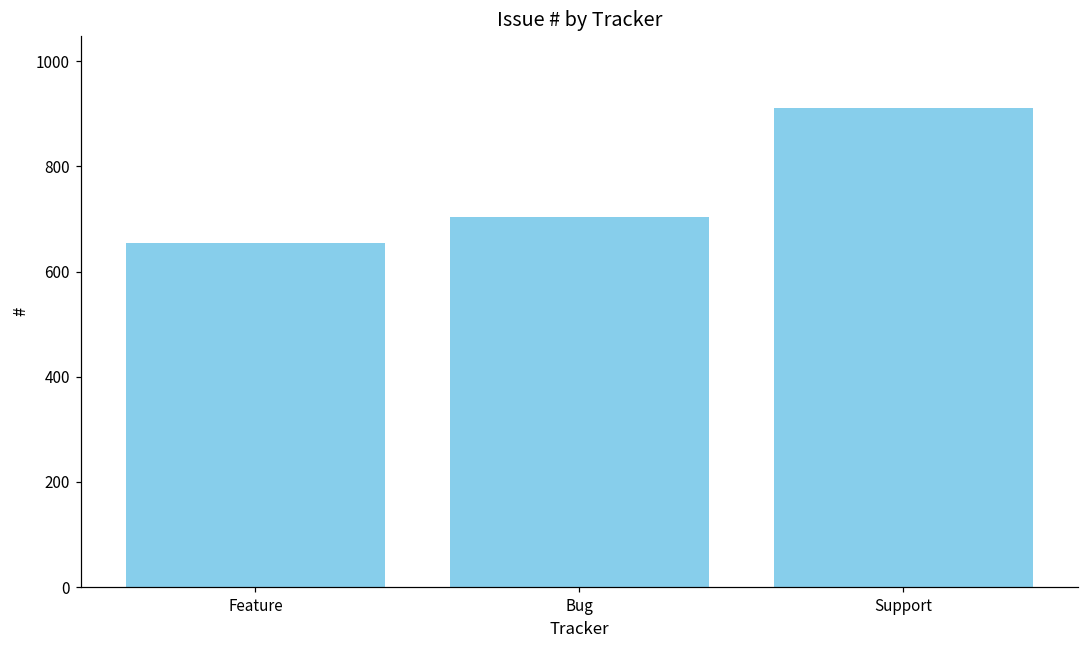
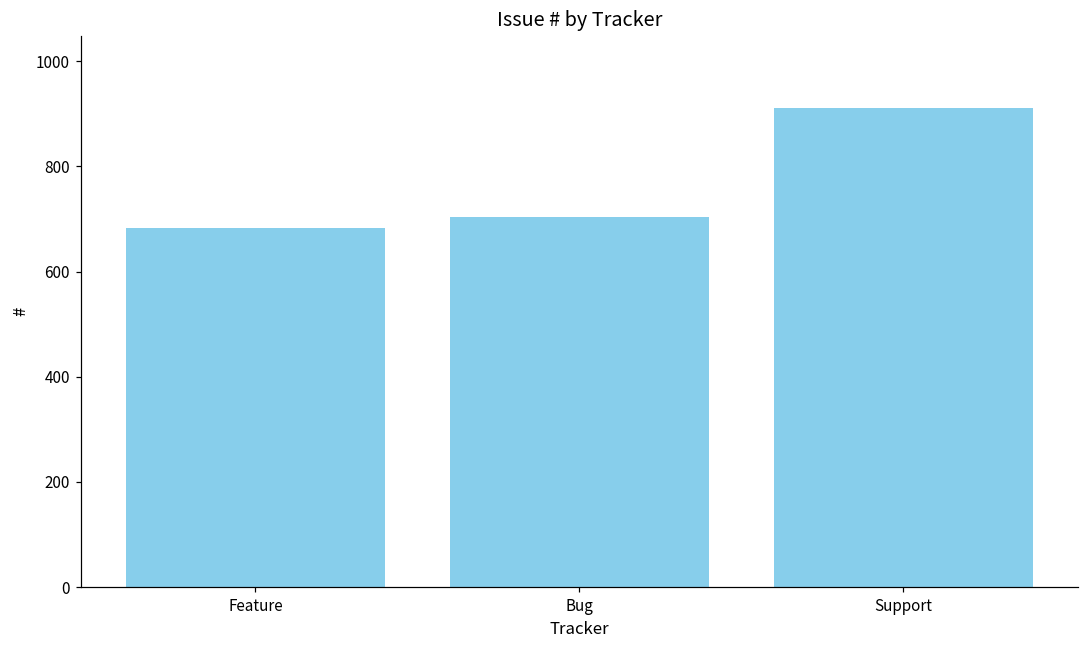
Feature: 660 -> 680
